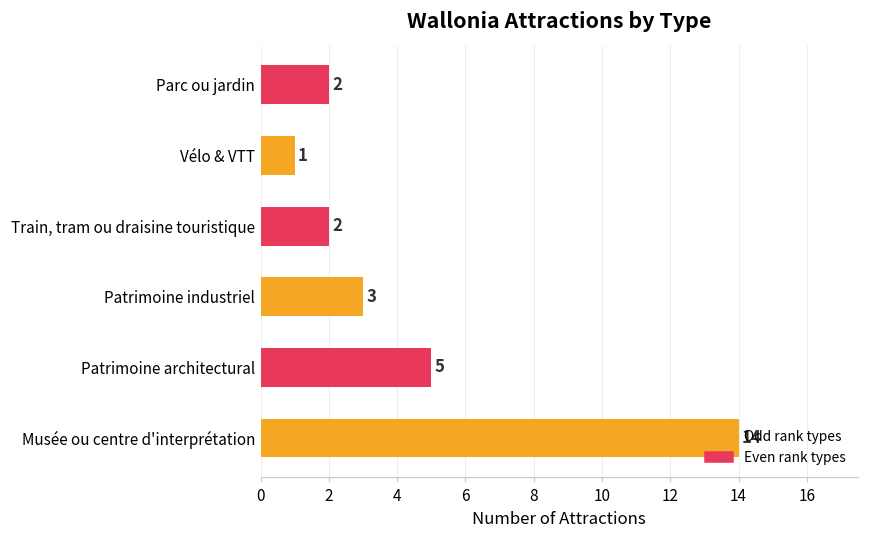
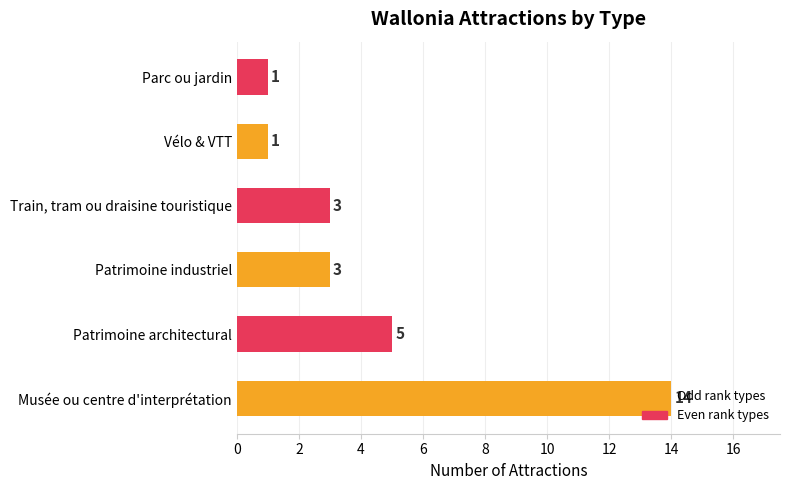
Parc ou jardin: 2 -> 1
Train, tram ou draisine touristique: 2 -> 3
